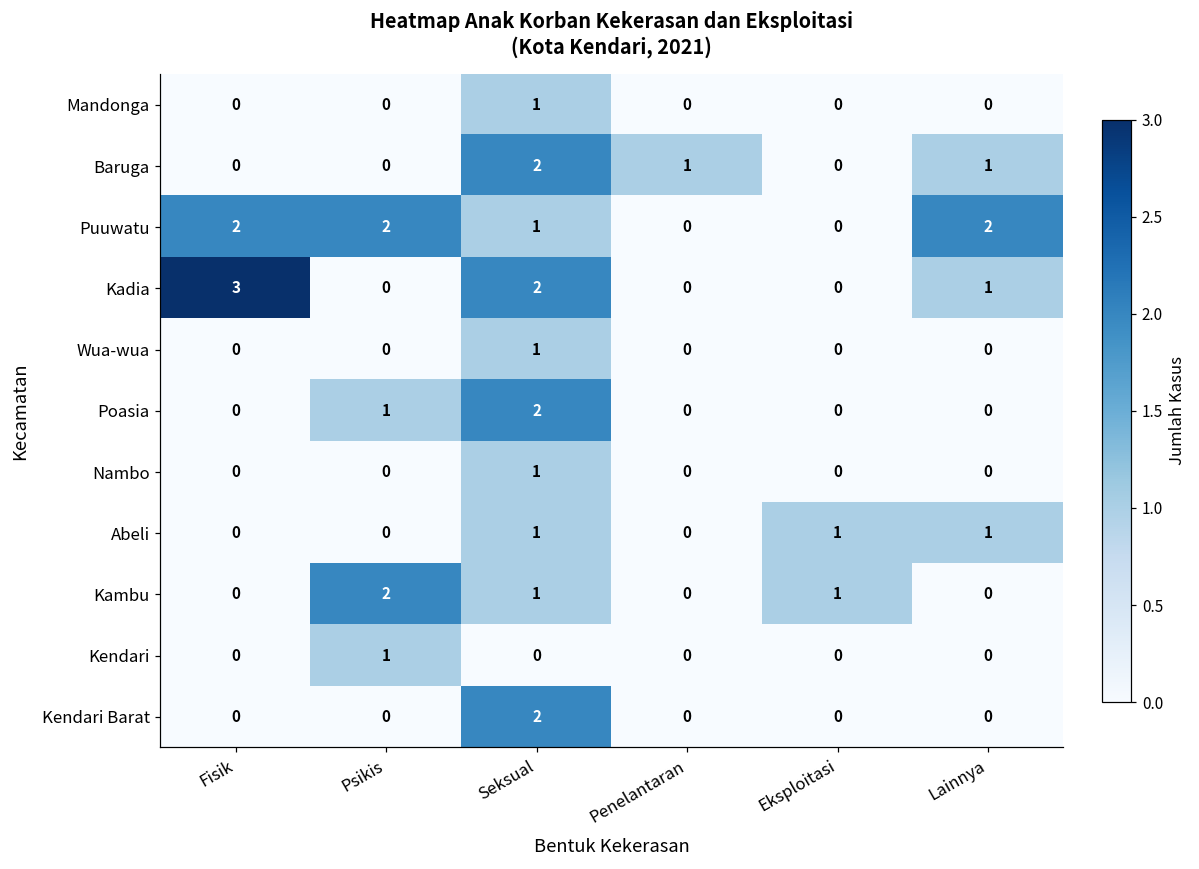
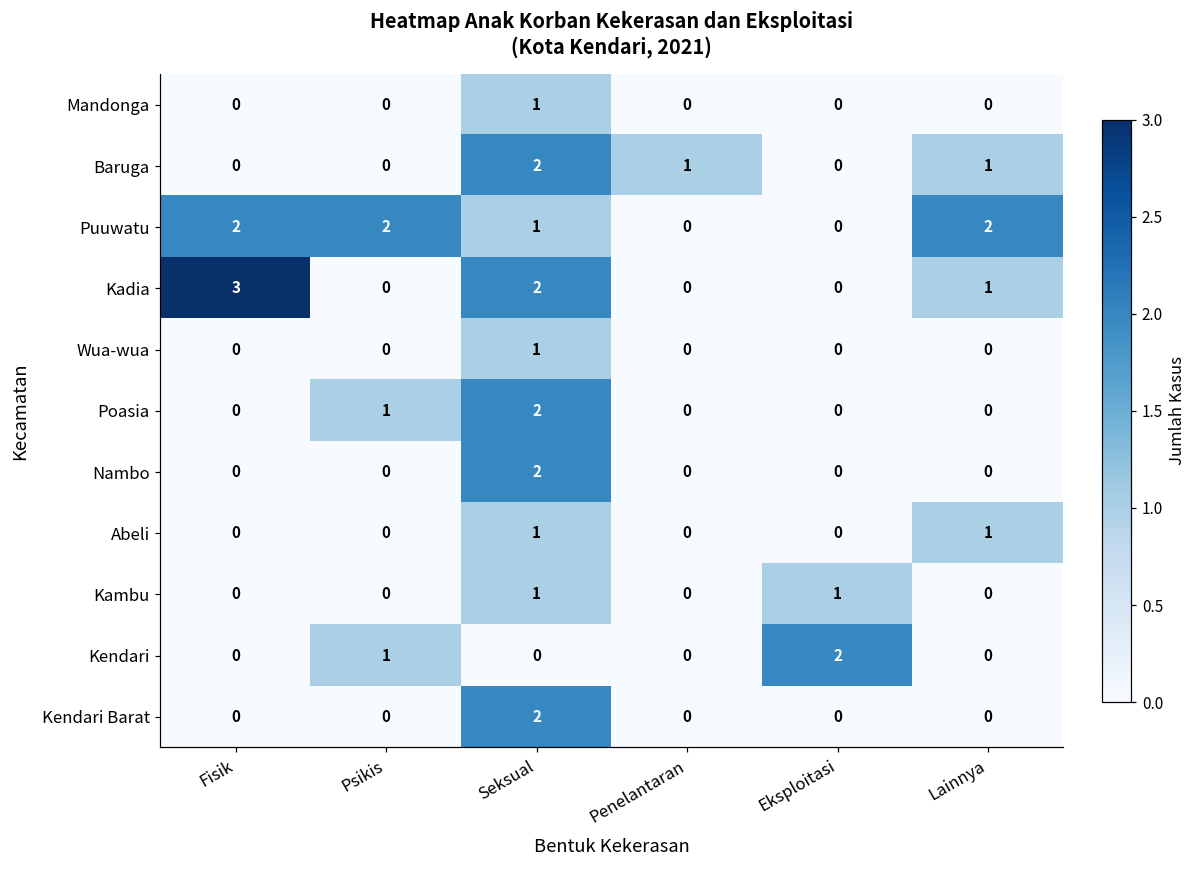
Nambo, Seksual: 1 -> 2
Abeli, Eksploitasi: 1 -> 0
Kambu, Psikis: 2 -> 0
Kendari, Eksploitasi: 0 -> 2
